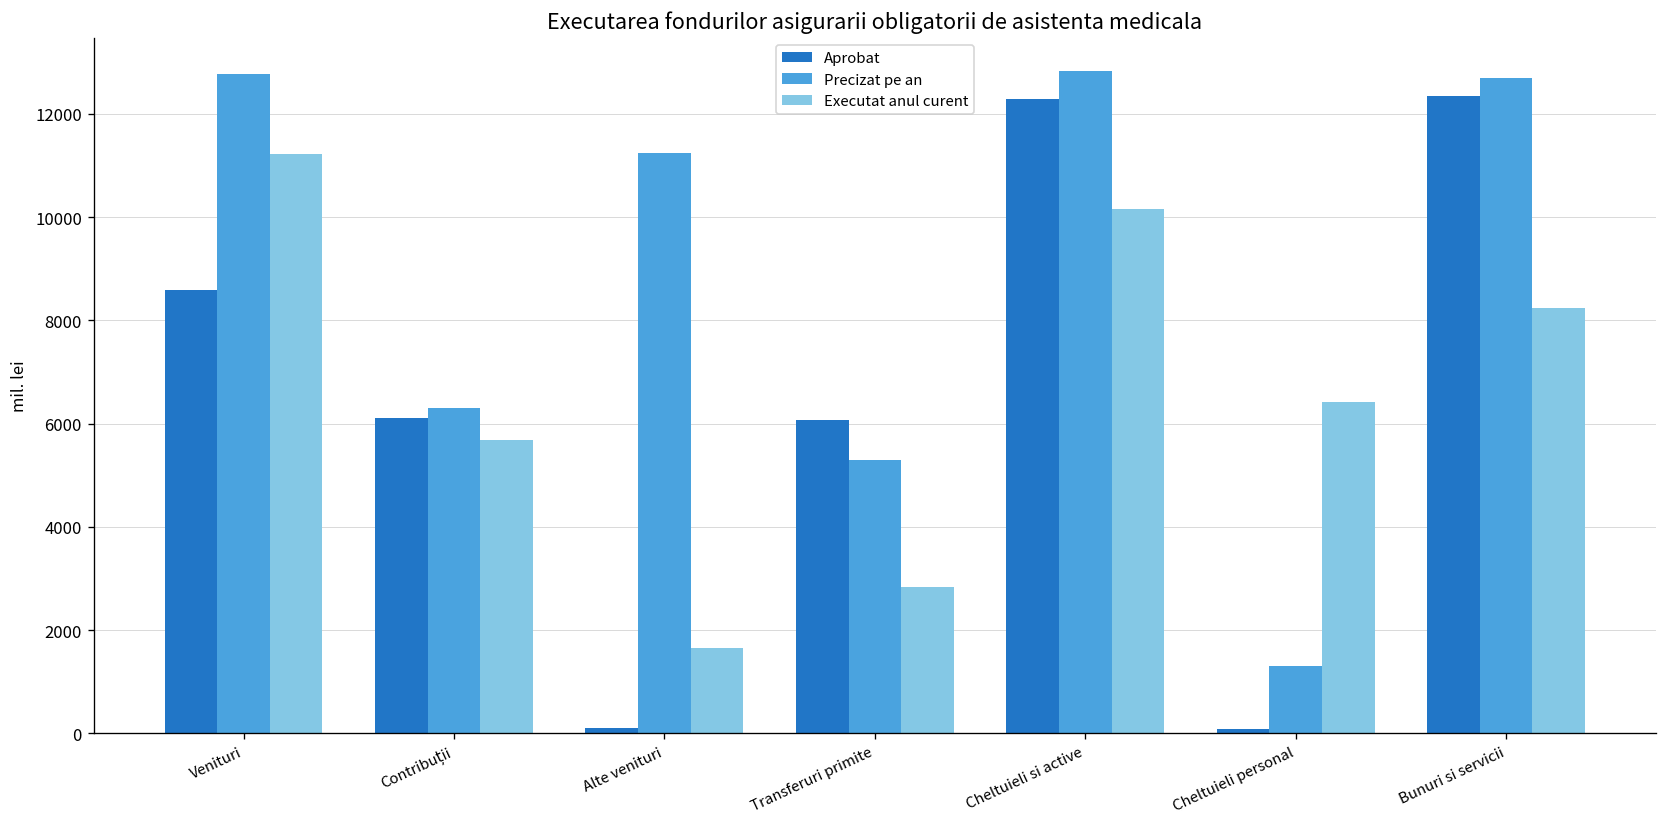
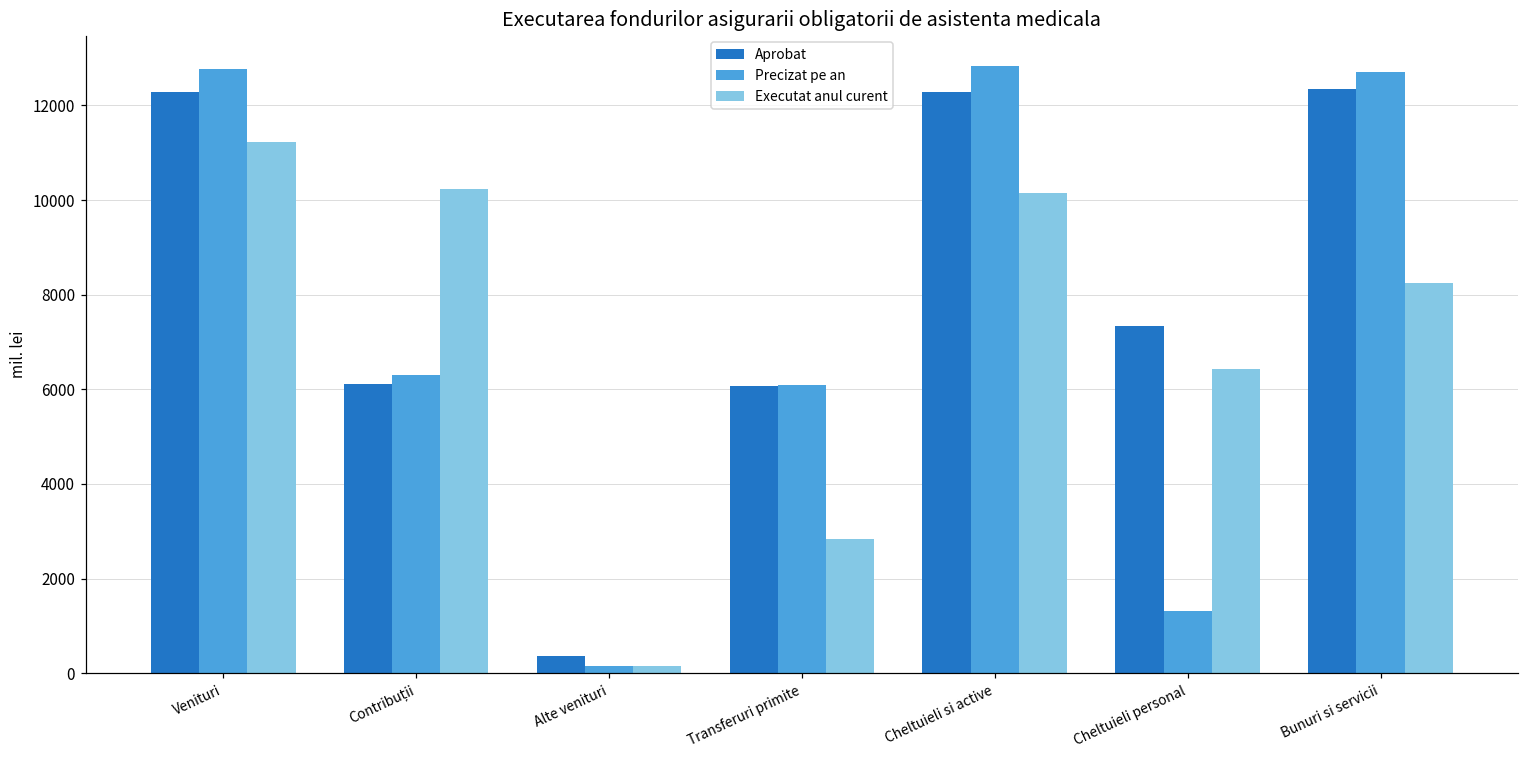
Aprobat, Venituri: 8600 -> 12300
Executat anul curent, Contribuții: 5700 -> 10200
Aprobat, Alte venituri: 100 -> 400
Precizat pe an, Alte venituri: 11200 -> 200
Executat anul curent, Alte venituri: 1600 -> 100
Precizat pe an, Transferuri primite: 5300 -> 6100
Aprobat, Cheltuieli personal: 100 -> 7300
